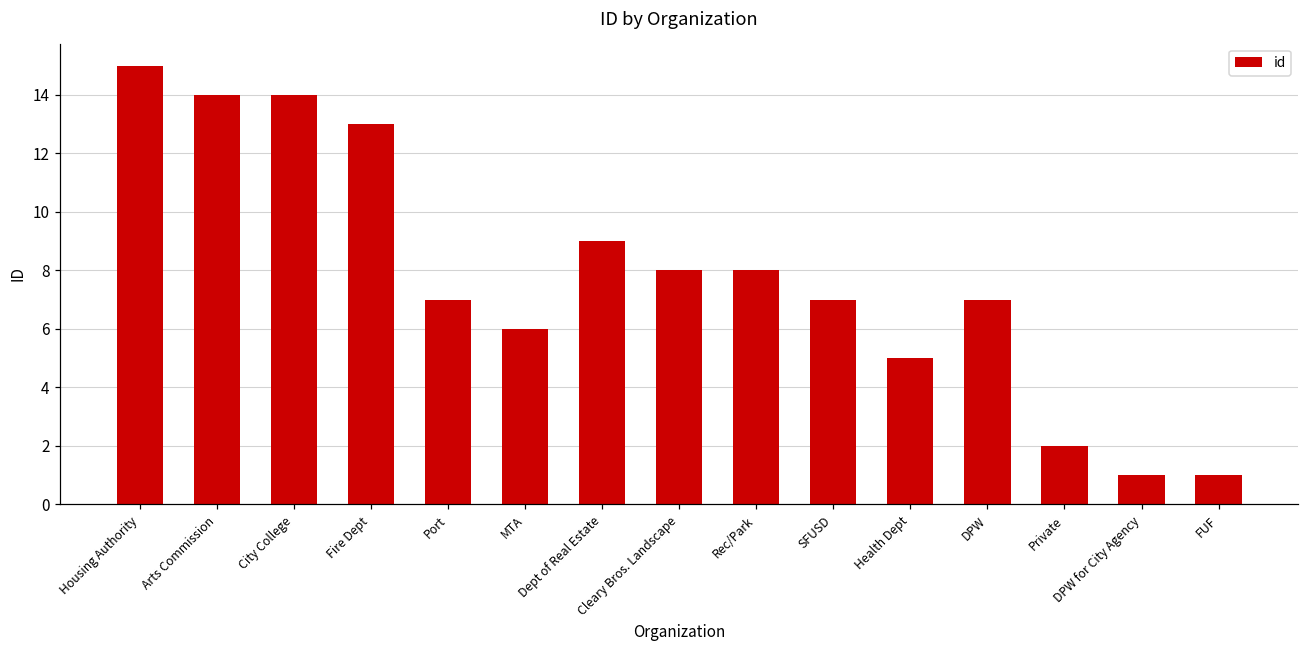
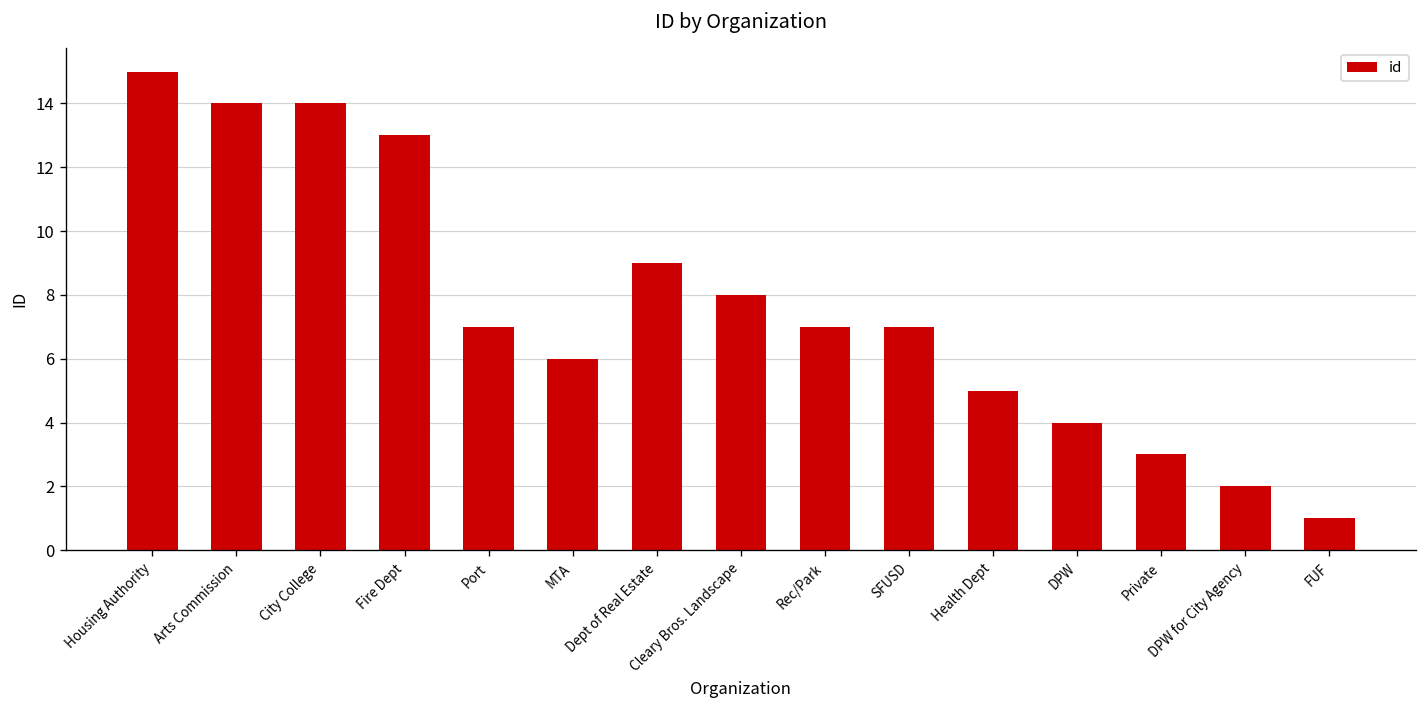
Rec/Park: 8 -> 7
DPW: 7 -> 4
Private: 2 -> 3
DPW for City Agency: 1 -> 2
